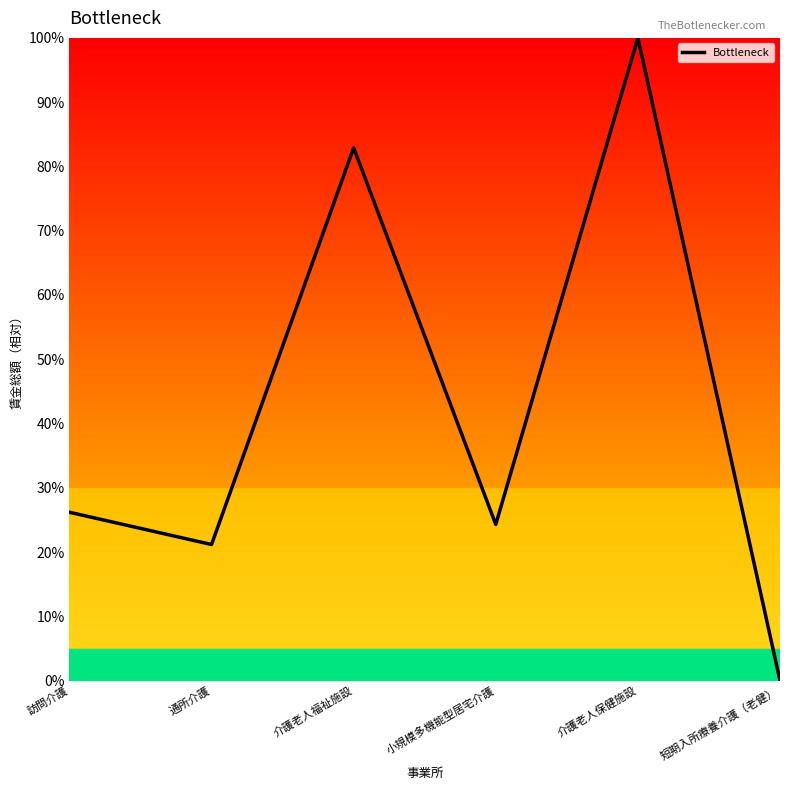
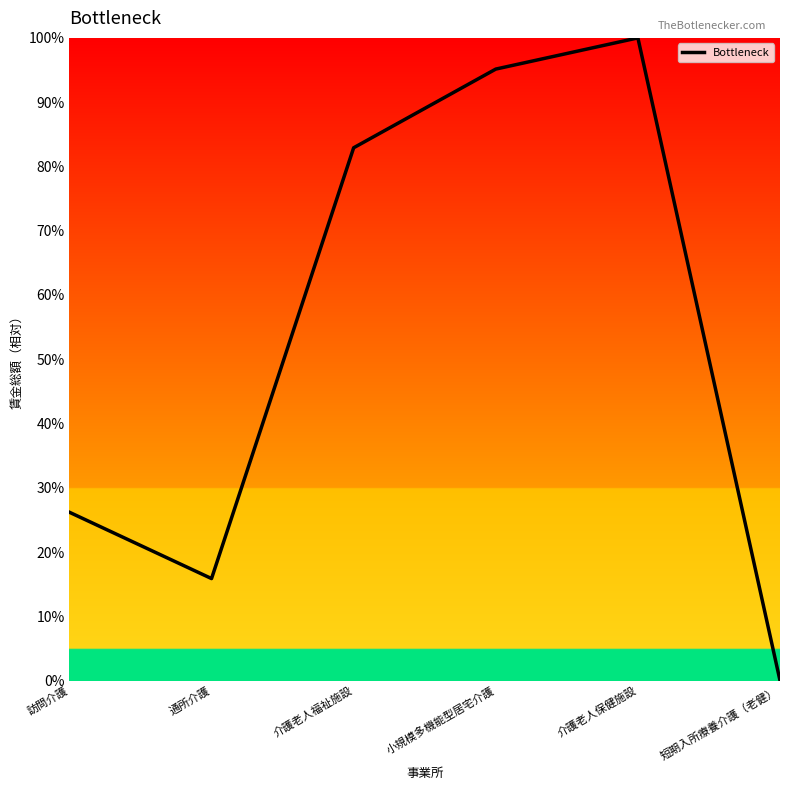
通所介護: 21% -> 16%
小規模多機能型居宅介護: 24% -> 95%
